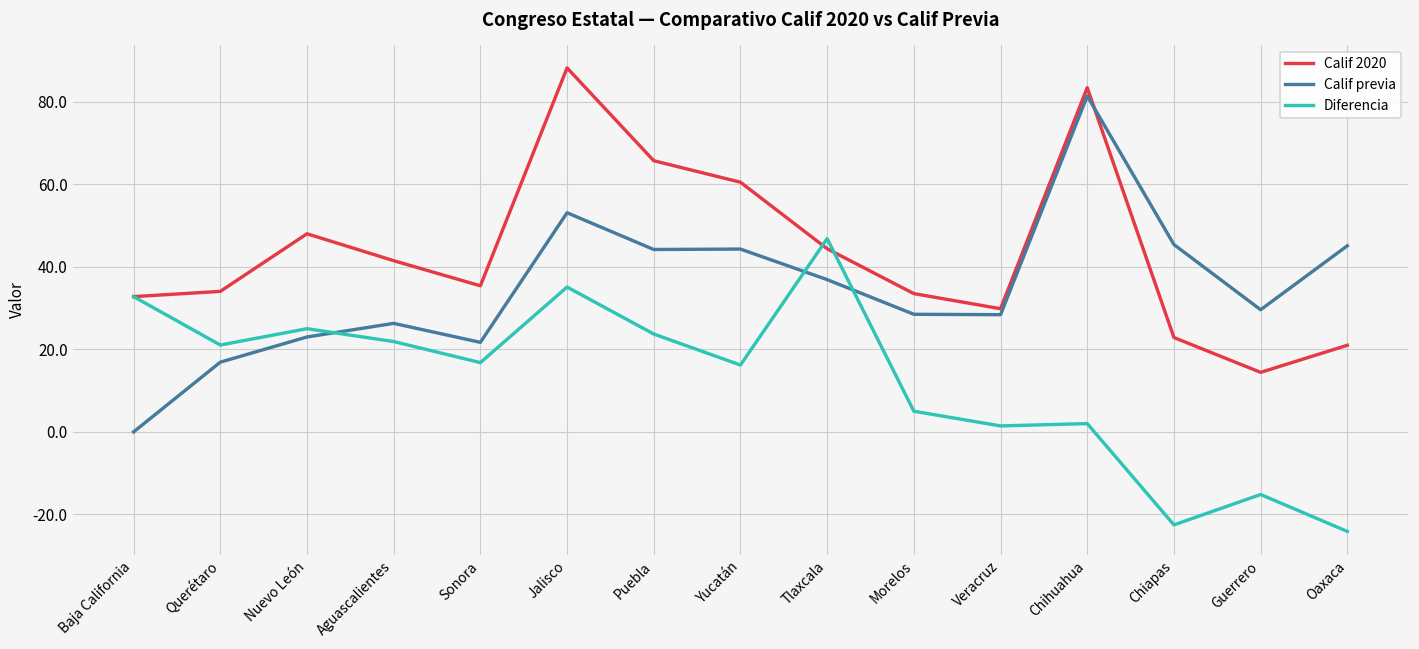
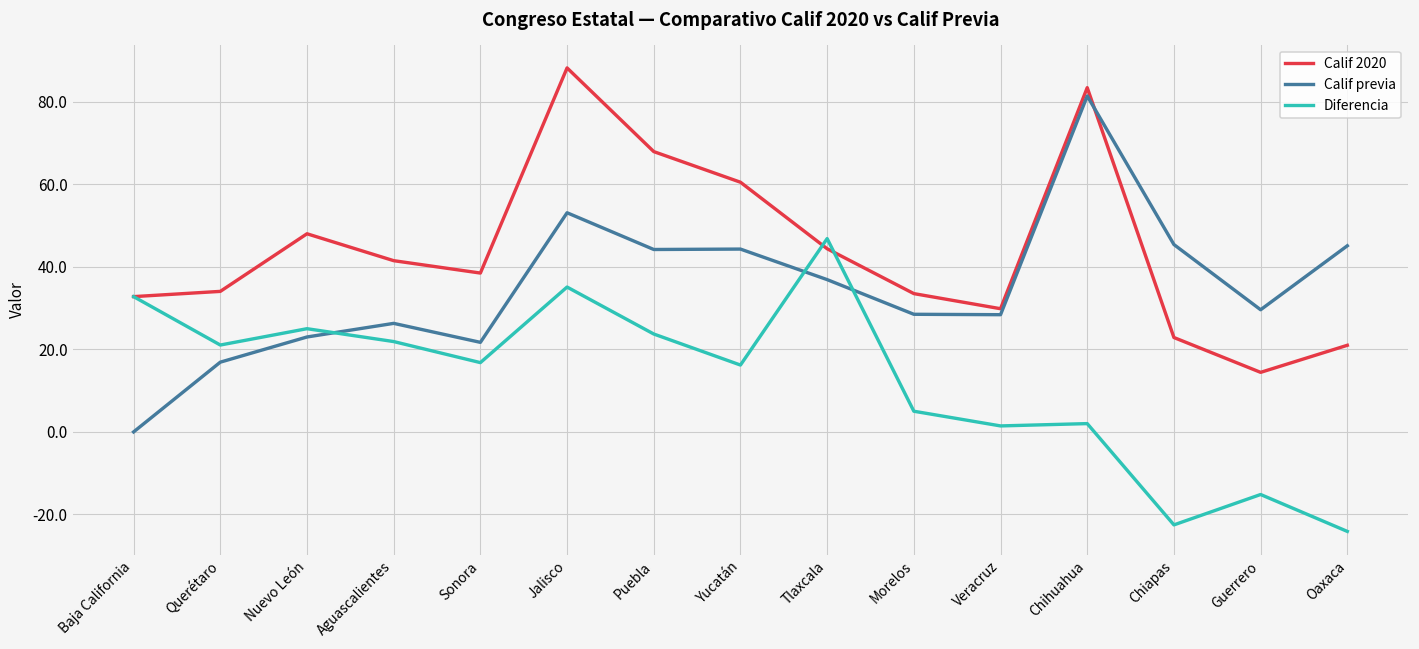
Calif 2020, Sonora: 35 -> 38
Calif 2020, Puebla: 66 -> 68
